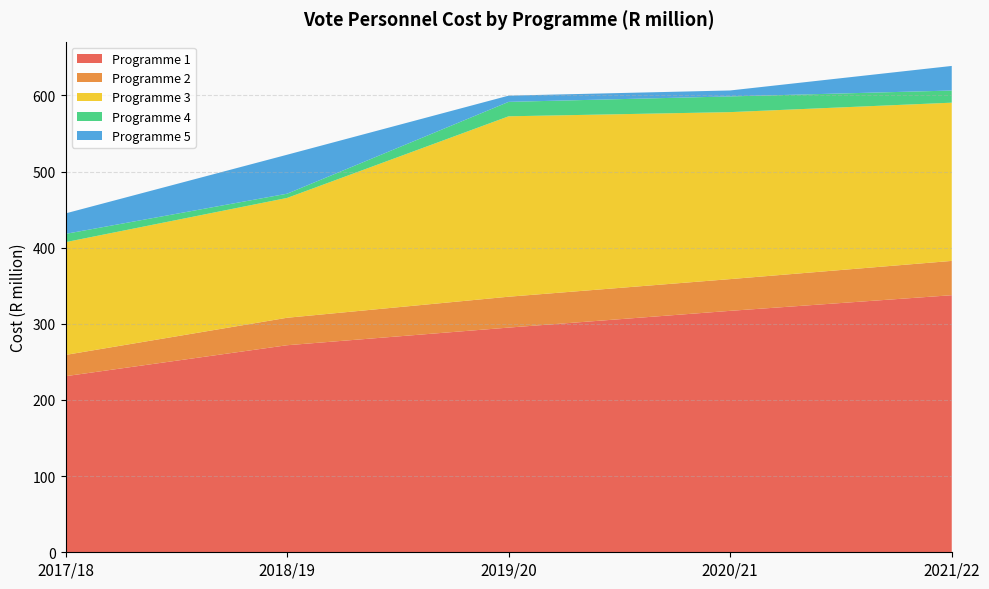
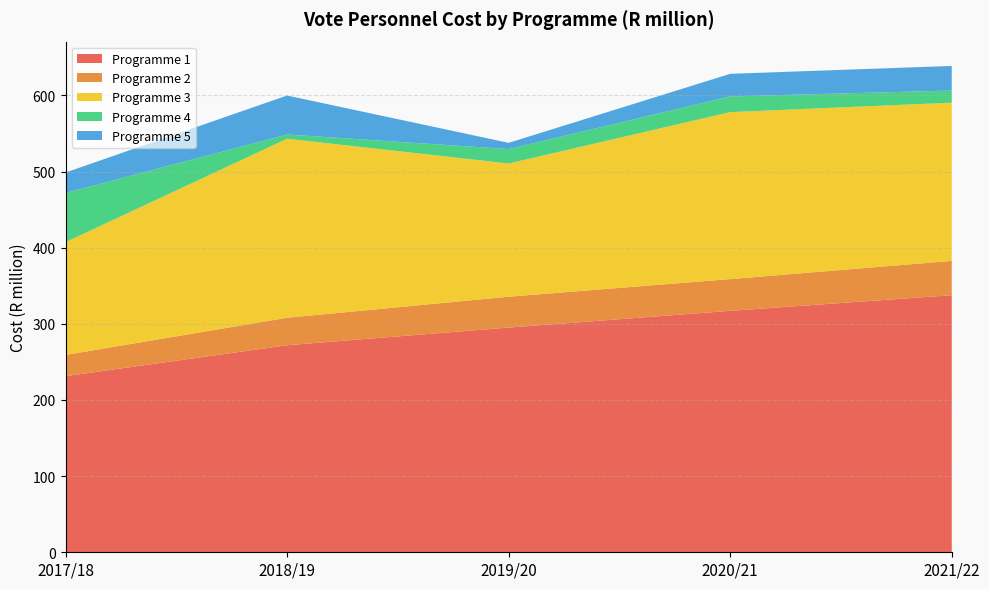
Programme 4, 2017/18: 10 -> 60
Programme 3, 2018/19: 160 -> 240
Programme 3, 2019/20: 240 -> 170
Programme 5, 2020/21: 10 -> 30
